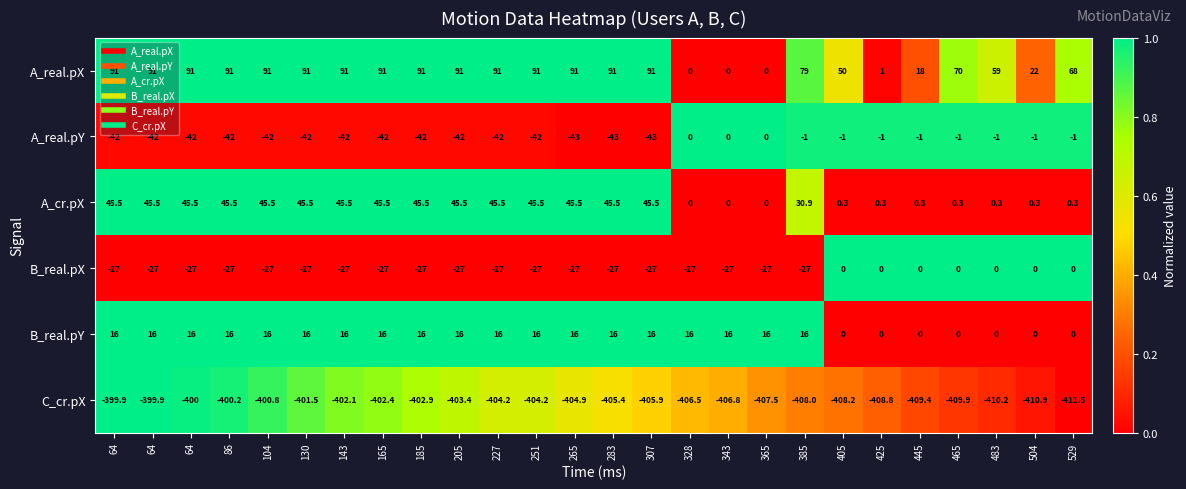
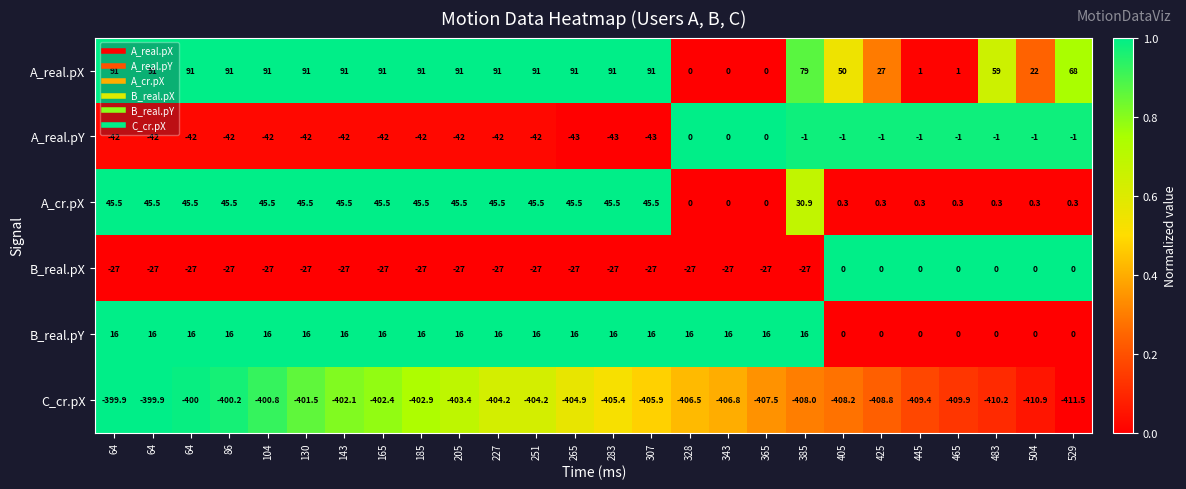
A_real.pX, 425: 1 -> 27
A_real.pX, 445: 18 -> 1
A_real.pX, 465: 70 -> 1
